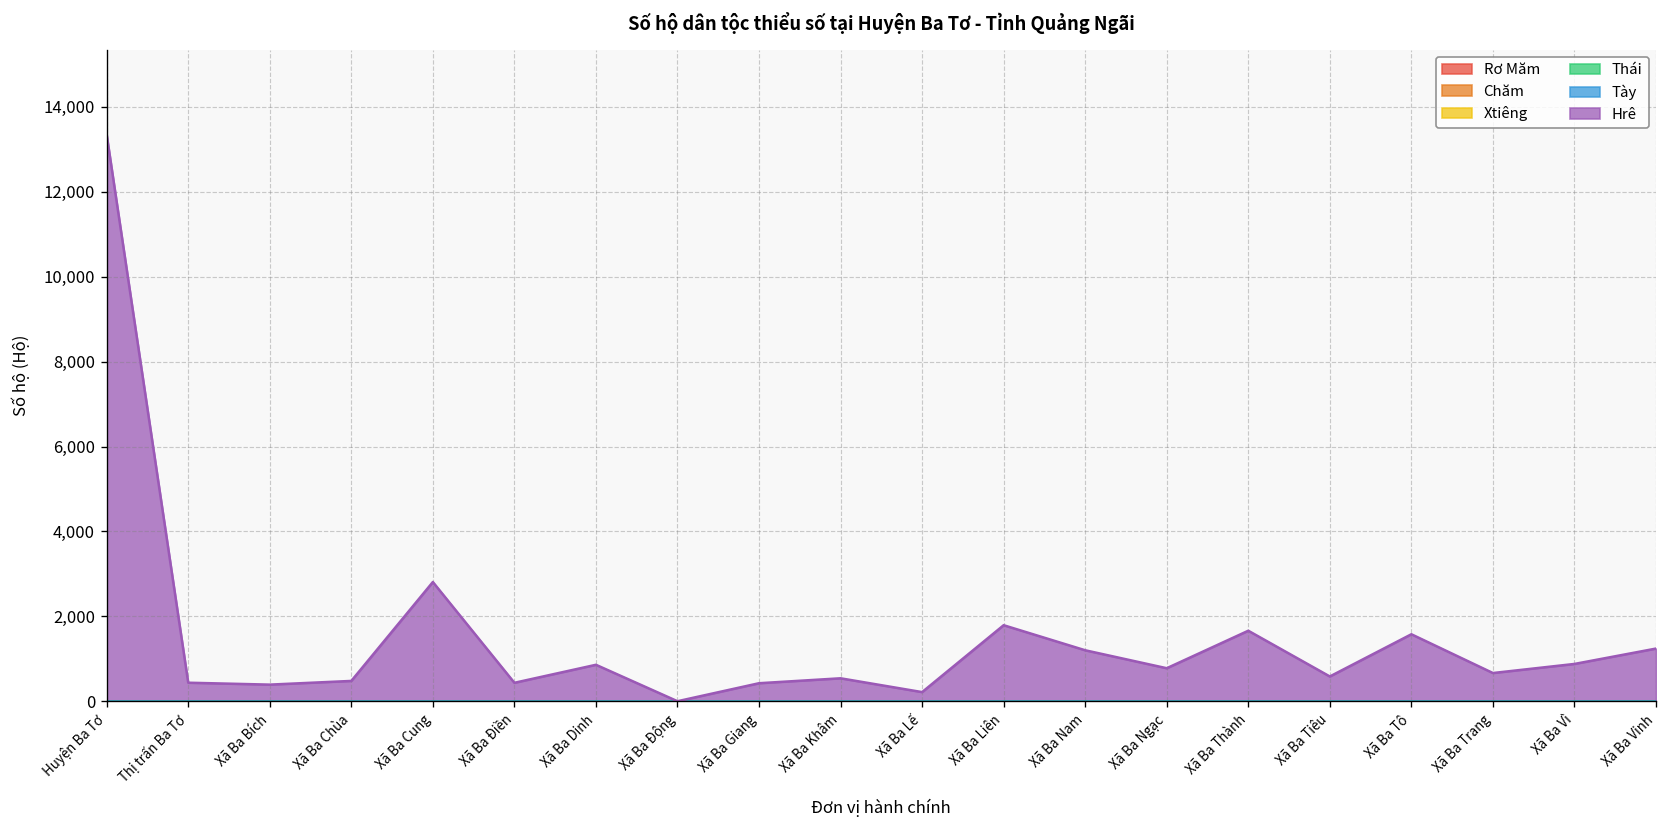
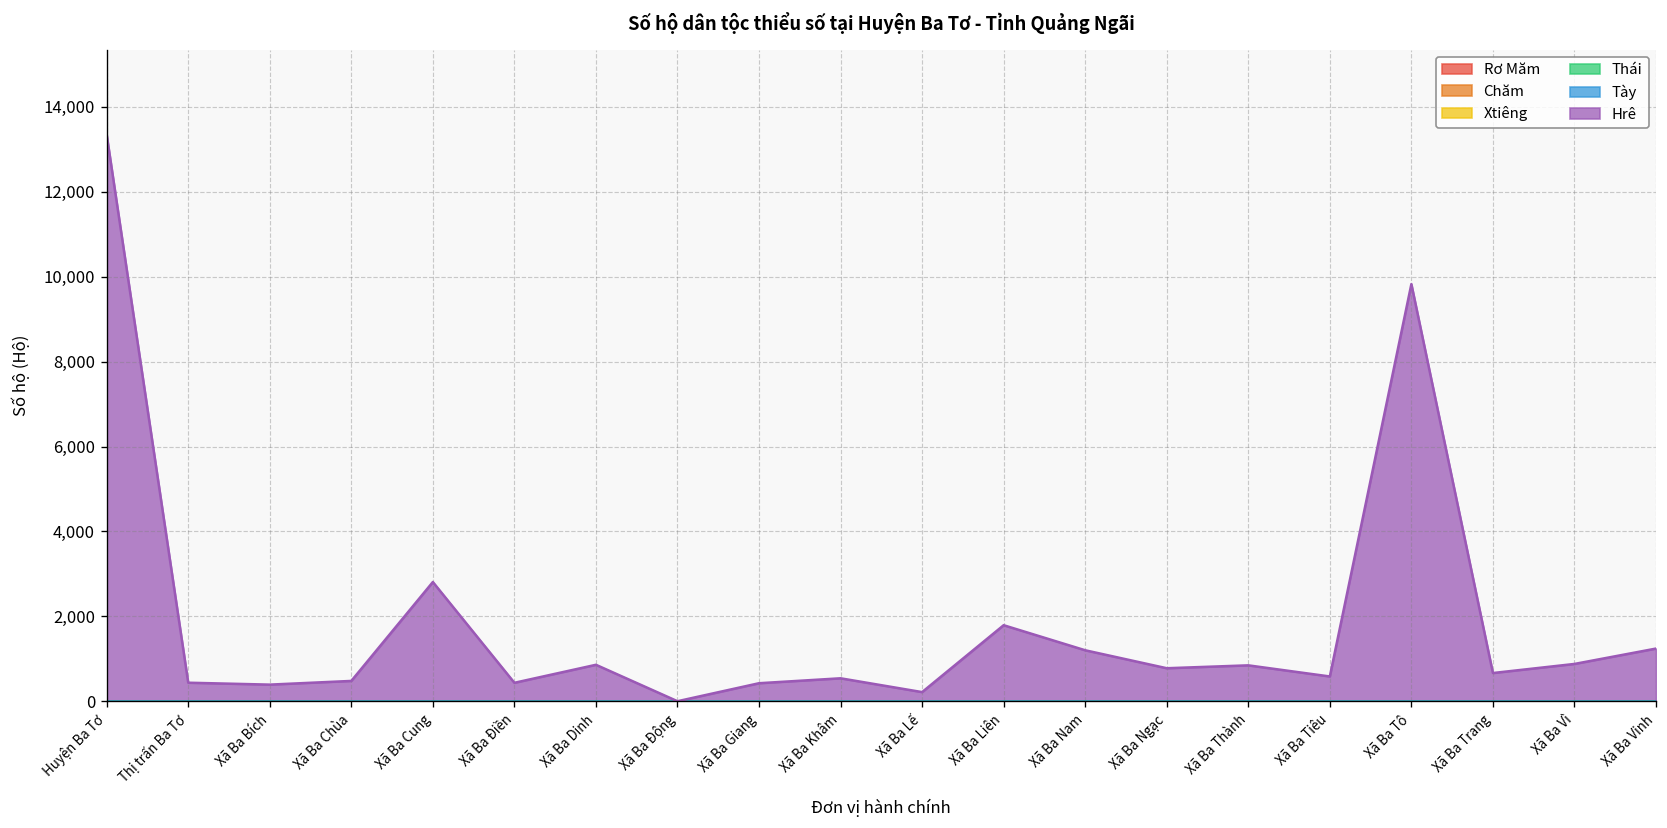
Hrê, Xã Ba Thành: 1,700 -> 800
Hrê, Xã Ba Tô: 1,600 -> 9,800
